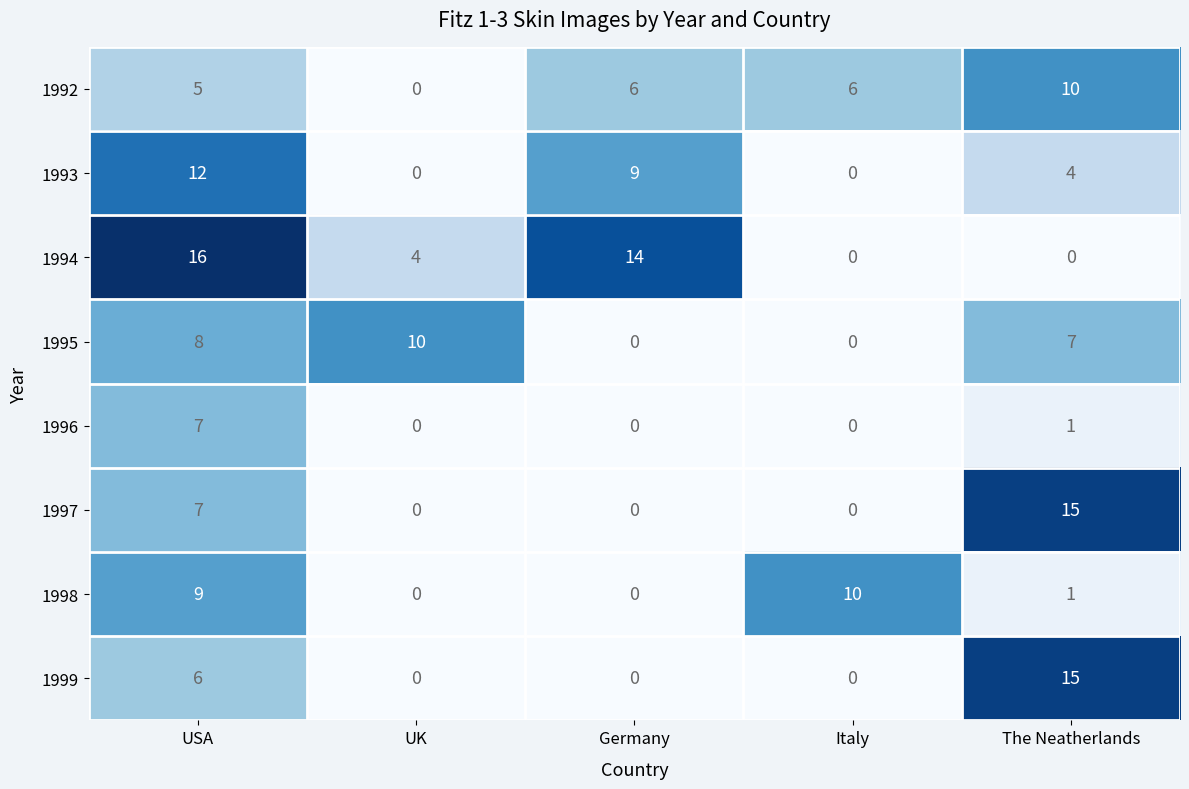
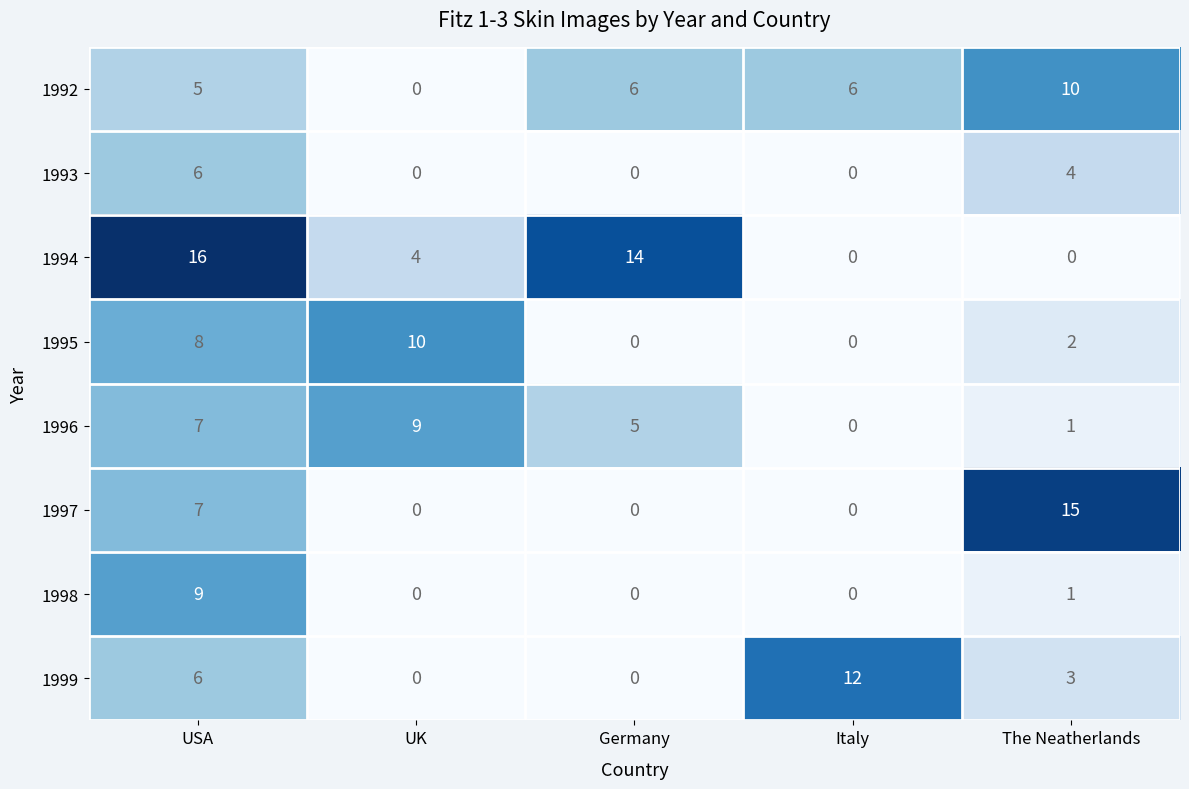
1993, USA: 12 -> 6
1993, Germany: 9 -> 0
1995, The Neatherlands: 7 -> 2
1996, UK: 0 -> 9
1996, Germany: 0 -> 5
1998, Italy: 10 -> 0
1999, Italy: 0 -> 12
1999, The Neatherlands: 15 -> 3
